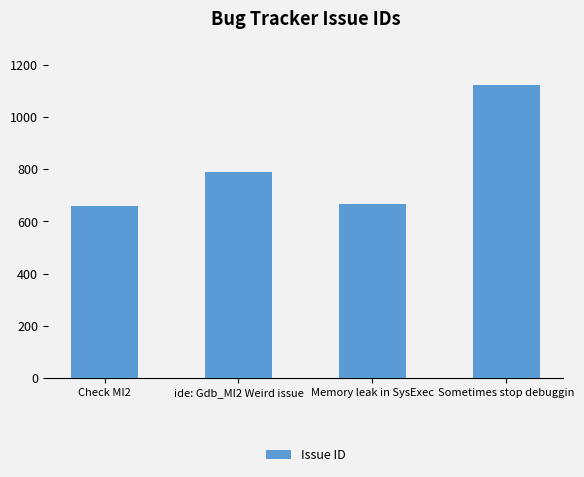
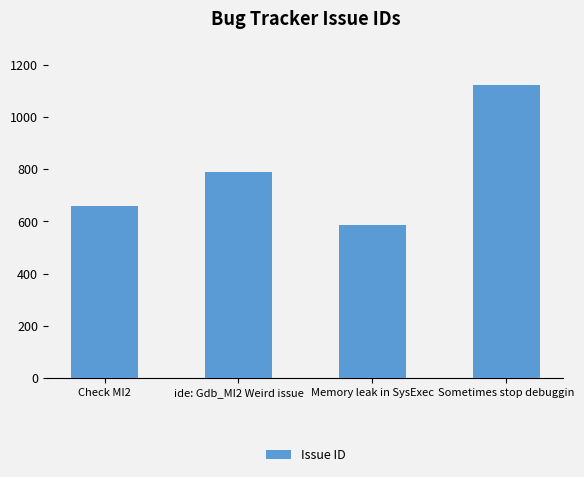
Memory leak in SysExec: 670 -> 590
